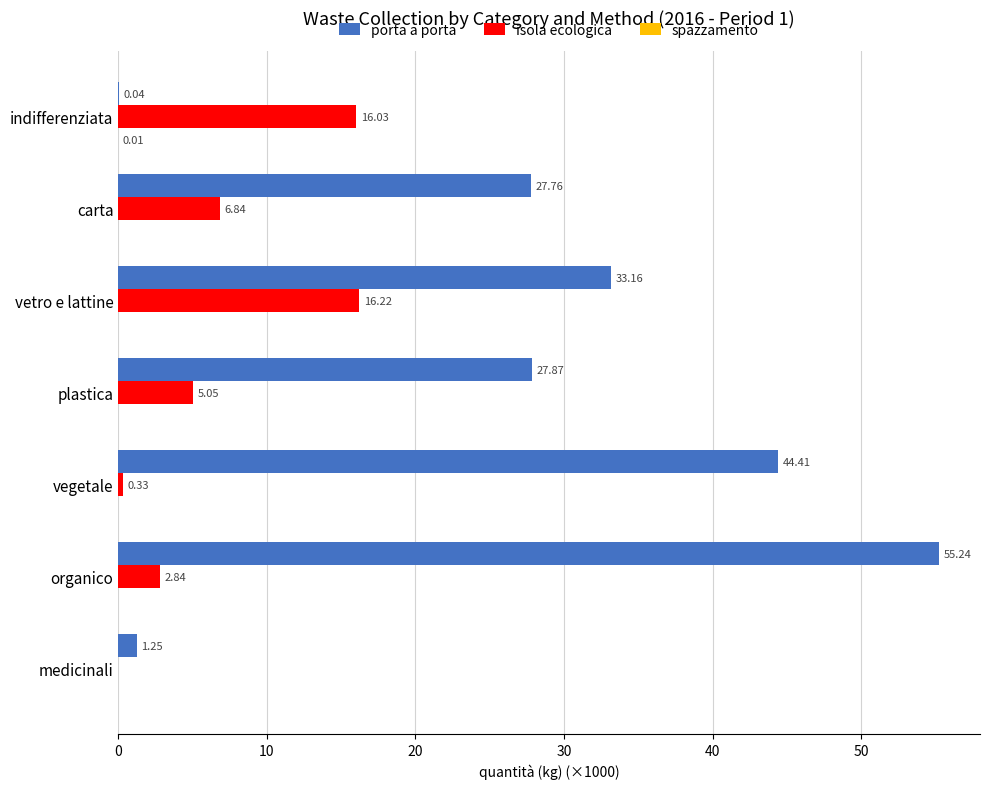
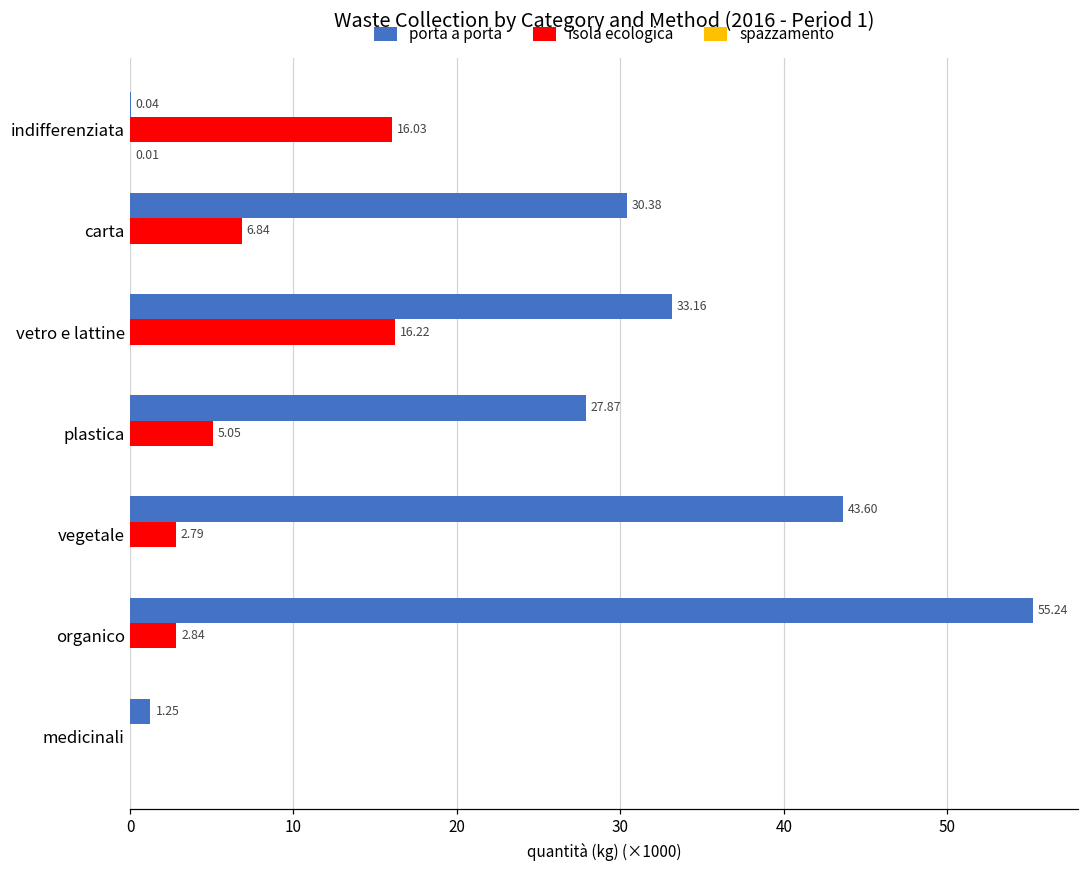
porta a porta, carta: 27.76 -> 30.38
porta a porta, vegetale: 44.41 -> 43.60
isola ecologica, vegetale: 0.33 -> 2.79
